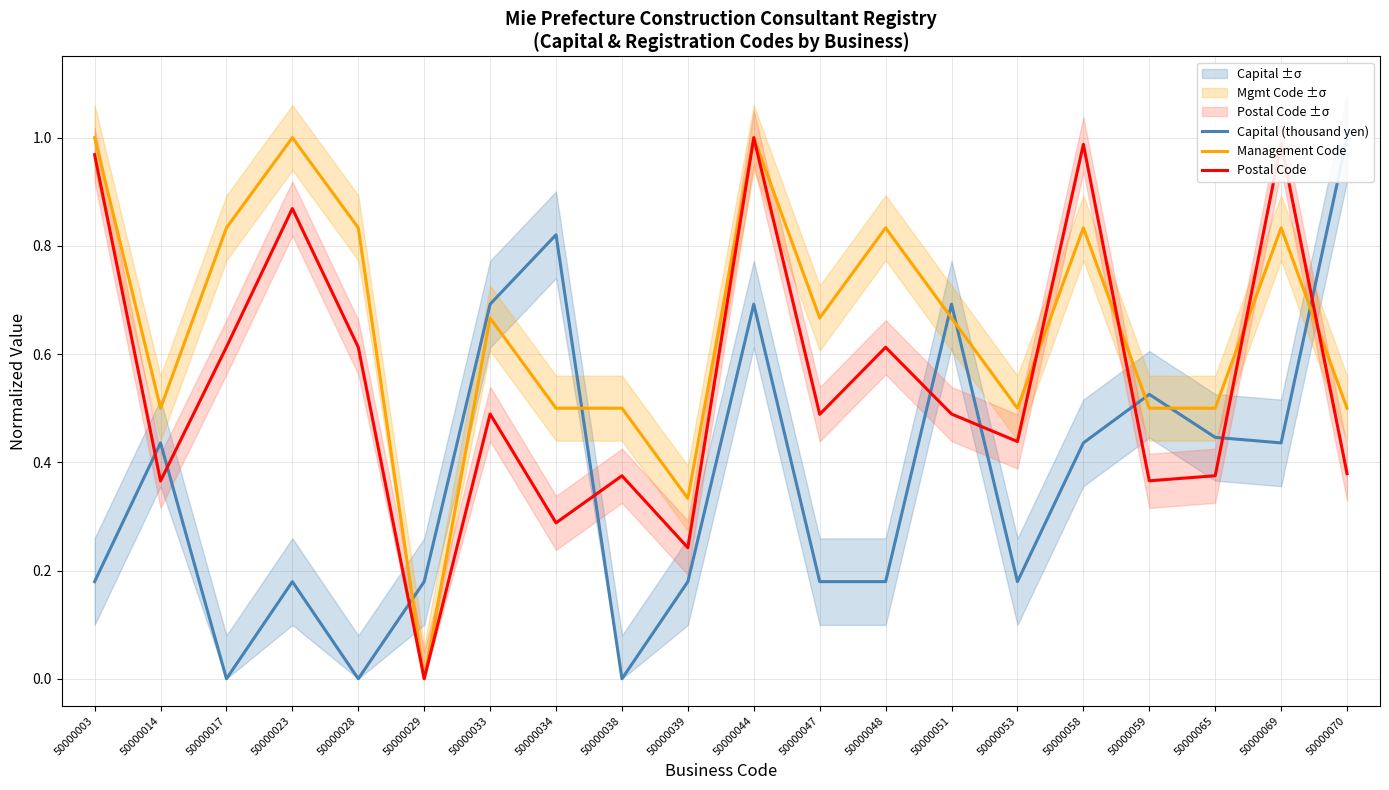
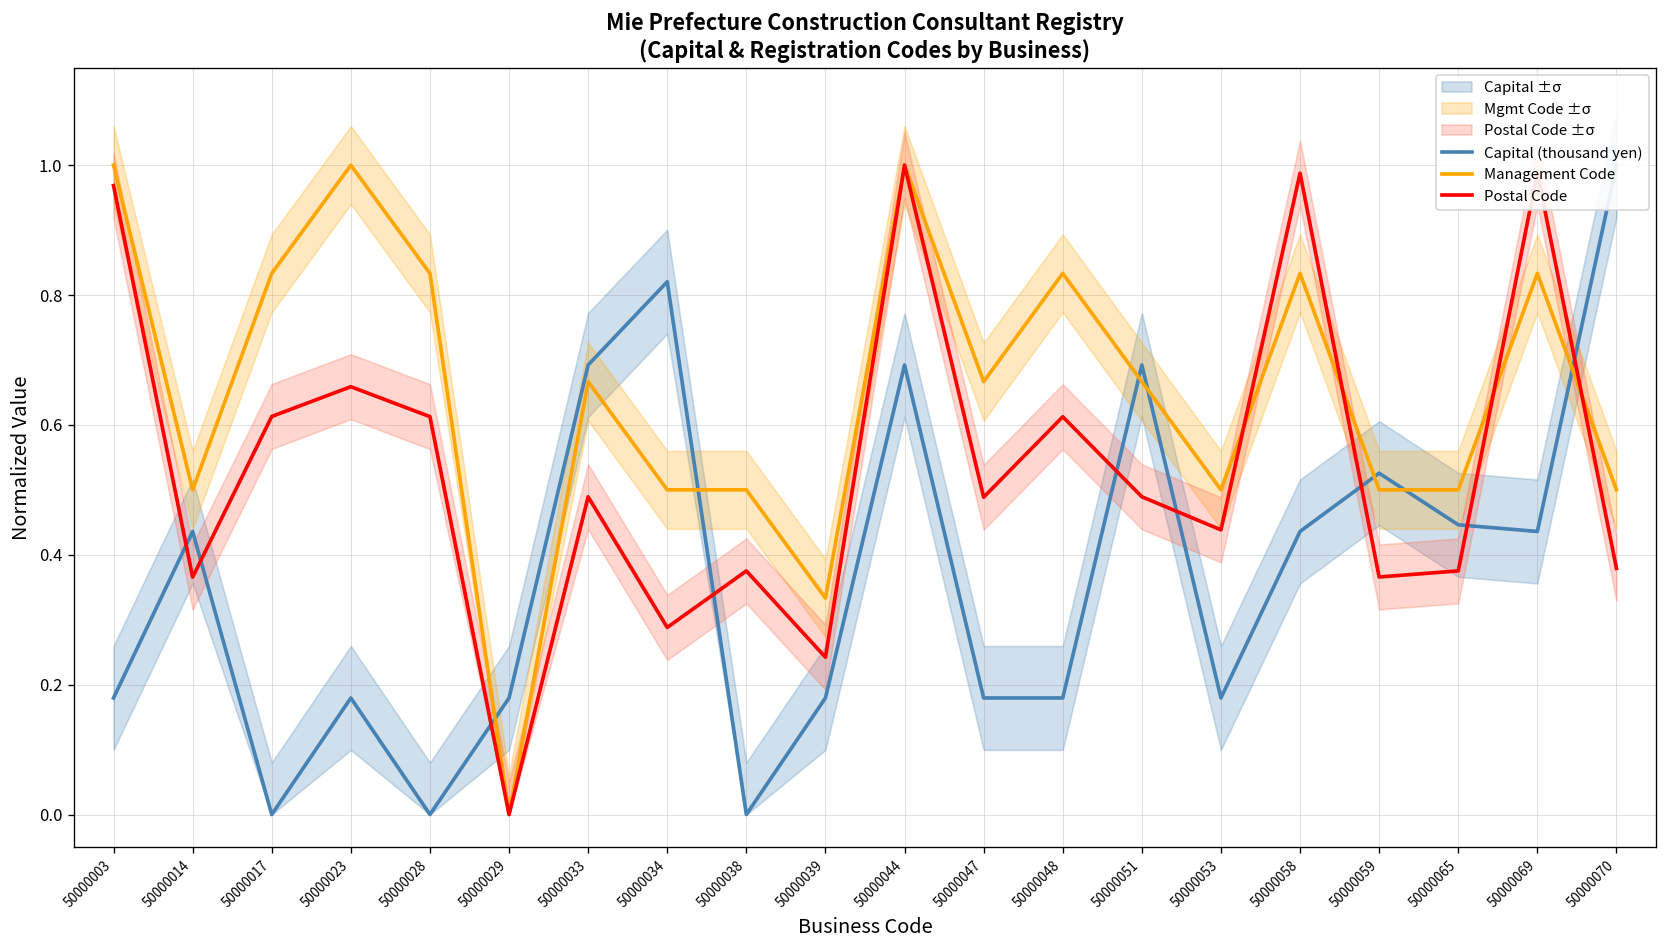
Postal Code, 50000023: 0.87 -> 0.66
